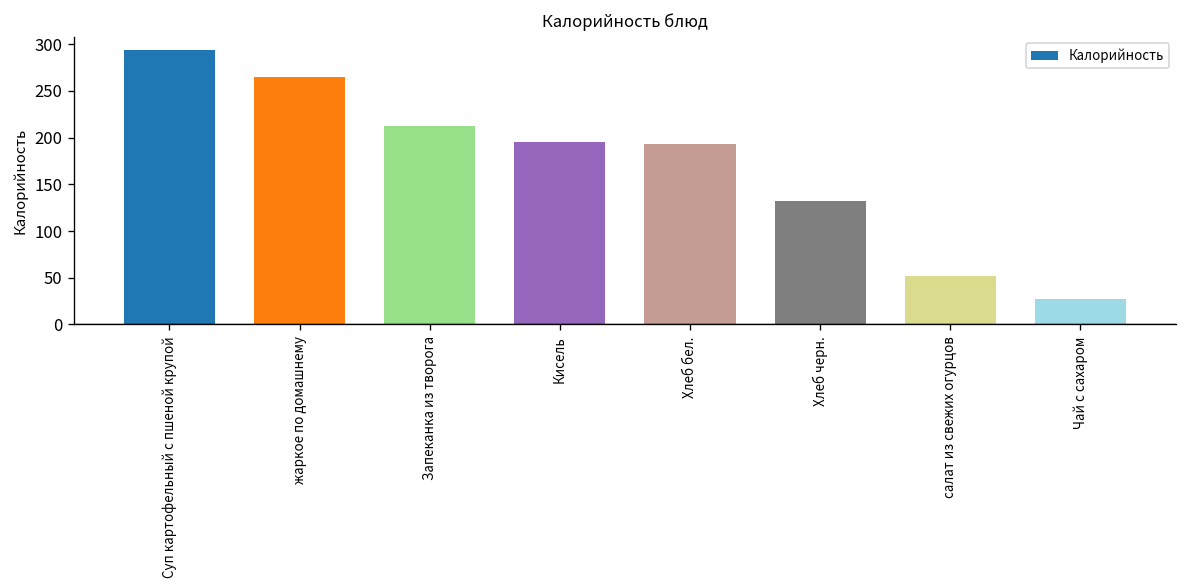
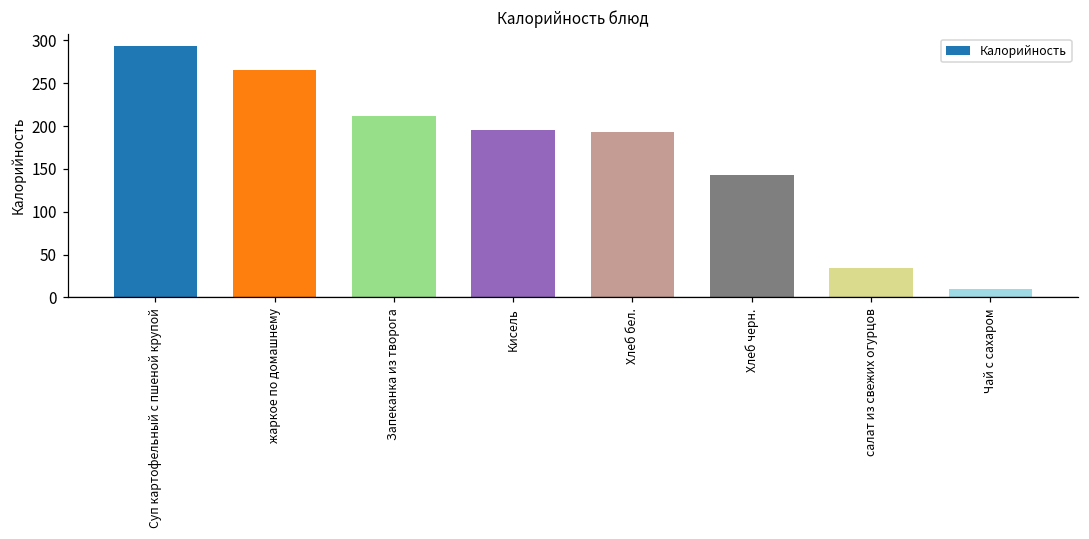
Хлеб черн.: 130 -> 140
салат из свежих огурцов: 50 -> 30
Чай с сахаром: 30 -> 10
